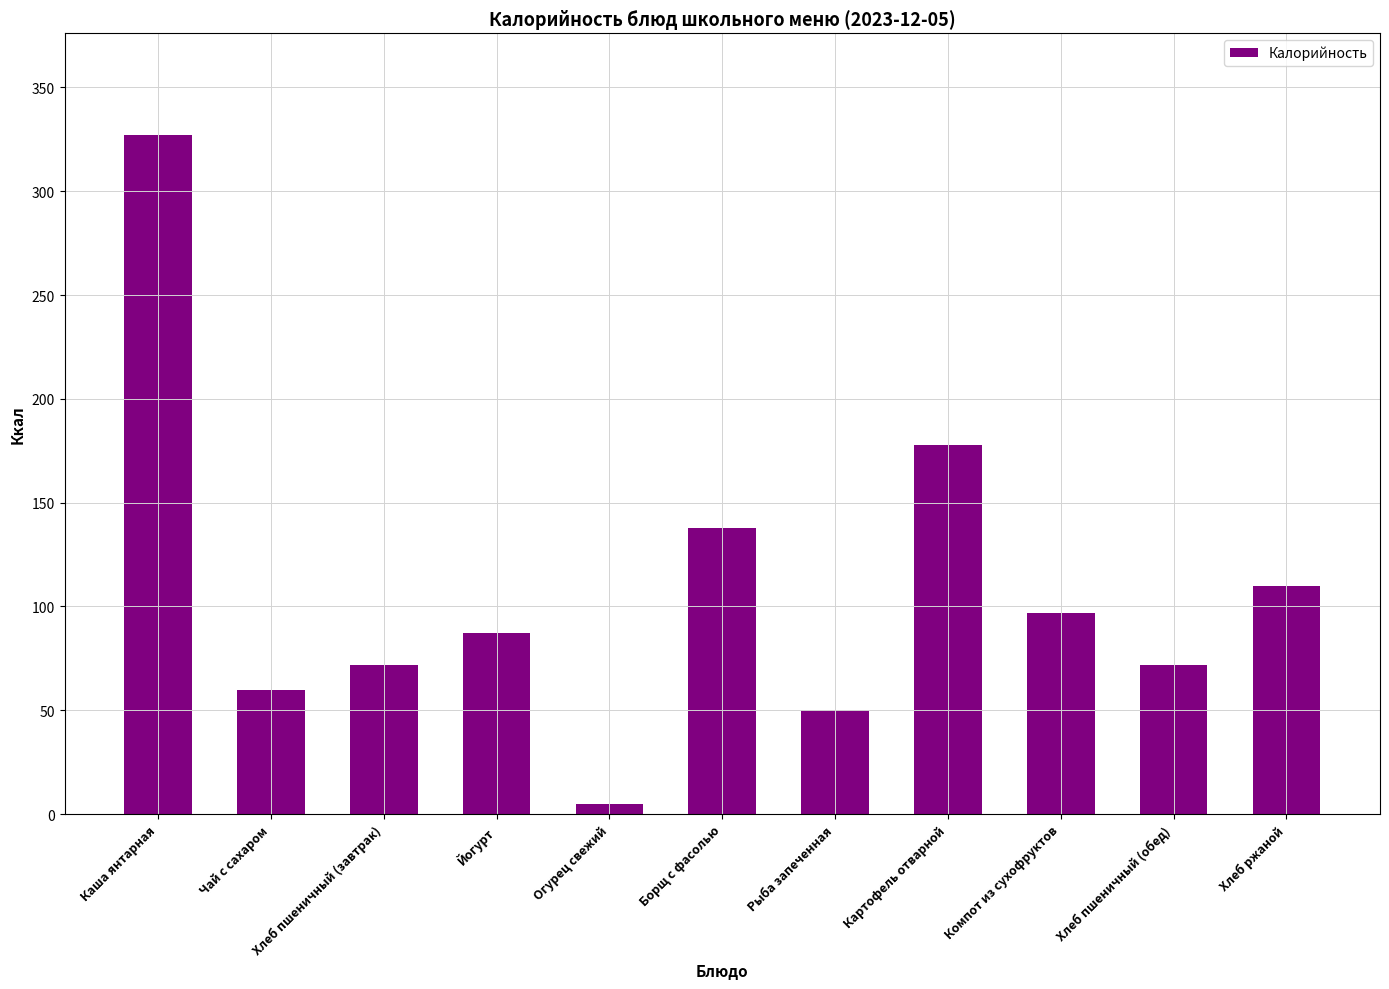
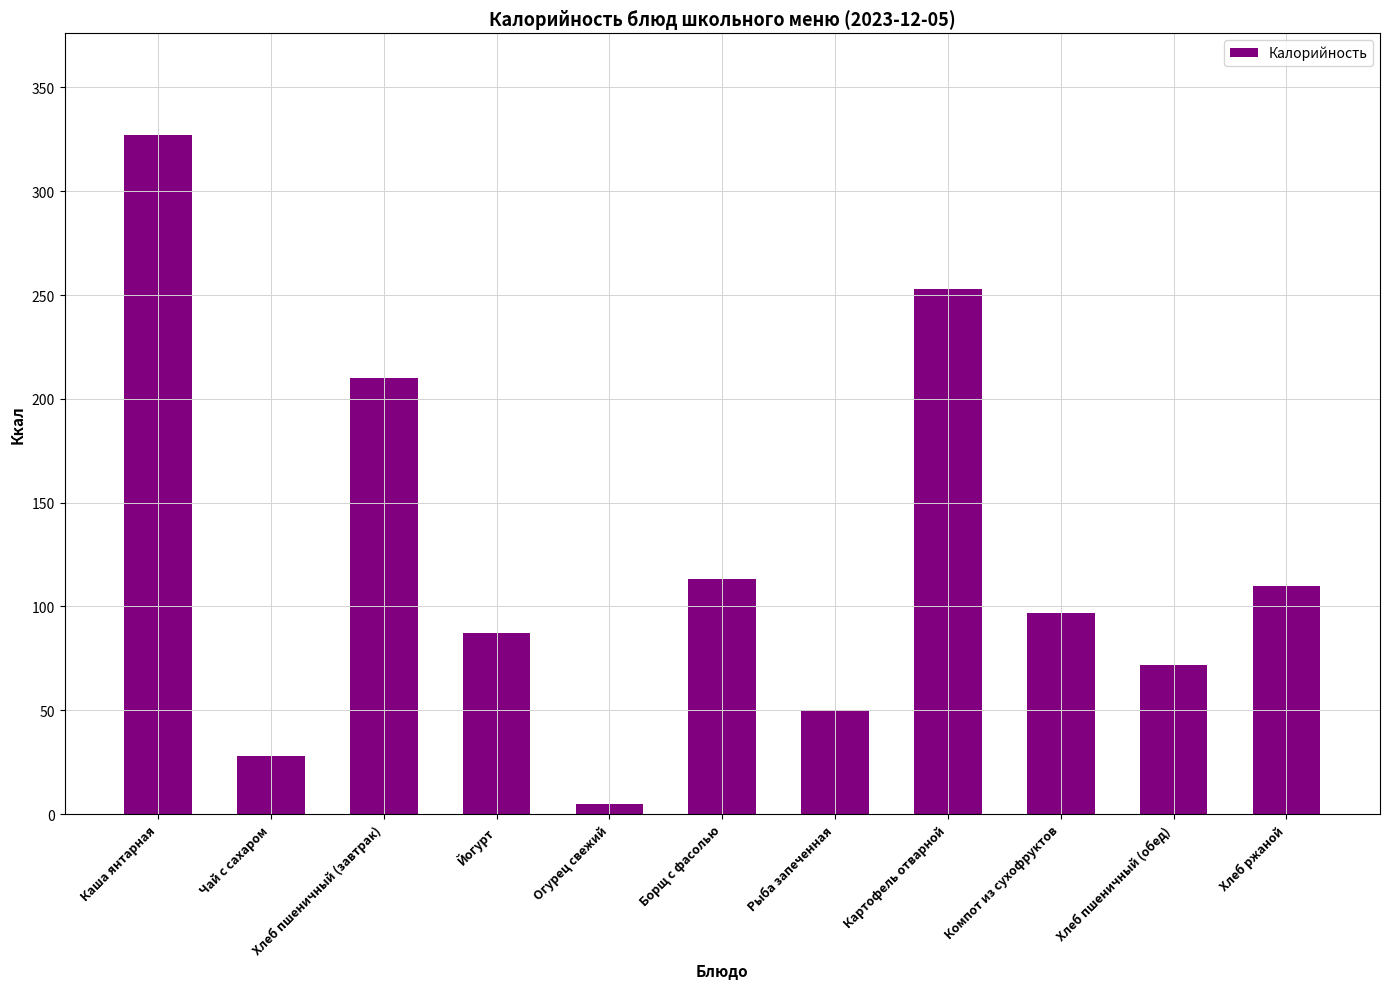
Чай с сахаром: 60 -> 28
Хлеб пшеничный (завтрак): 72 -> 210
Борщ с фасолью: 138 -> 113
Картофель отварной: 178 -> 253
